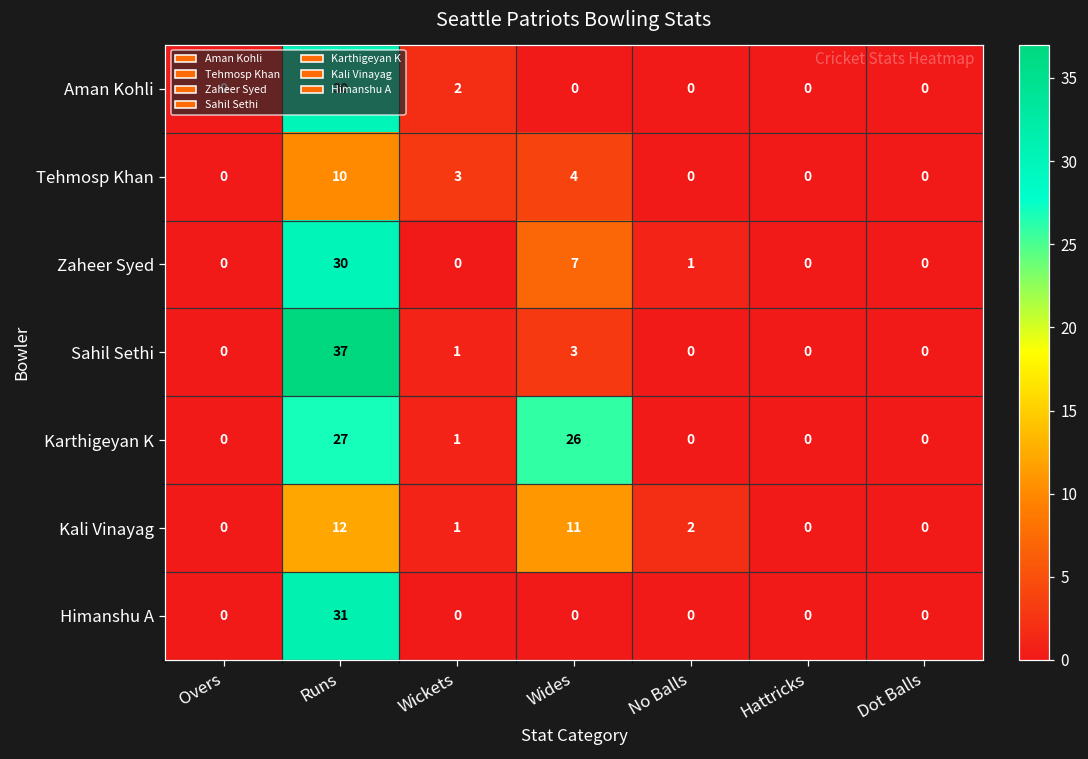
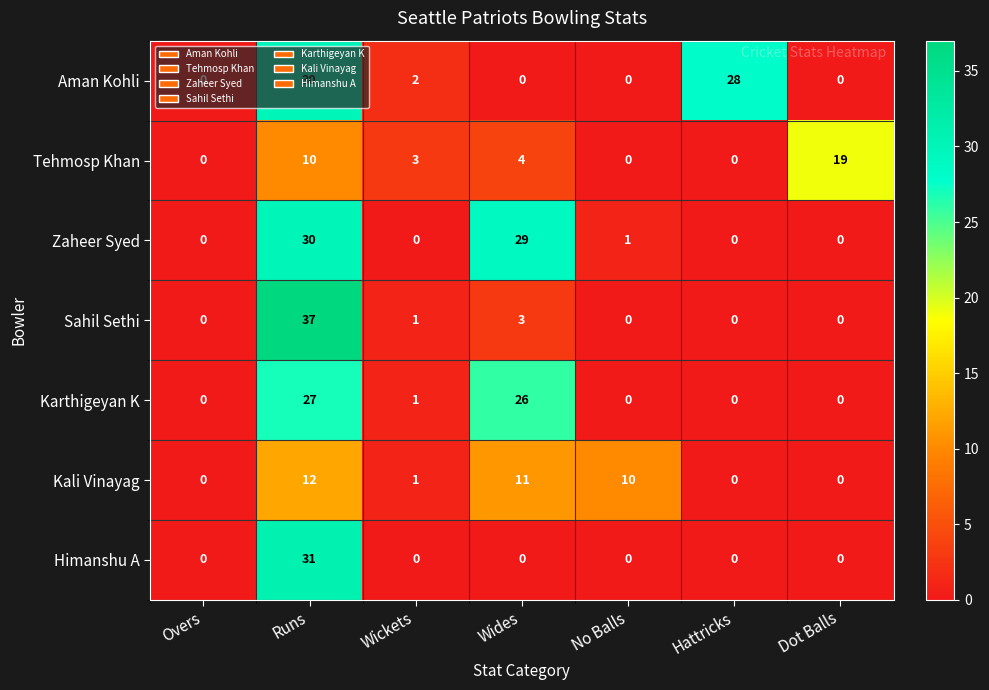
Aman Kohli, Hattricks: 0 -> 28
Tehmosp Khan, Dot Balls: 0 -> 19
Zaheer Syed, Wides: 7 -> 29
Kali Vinayag, No Balls: 2 -> 10
